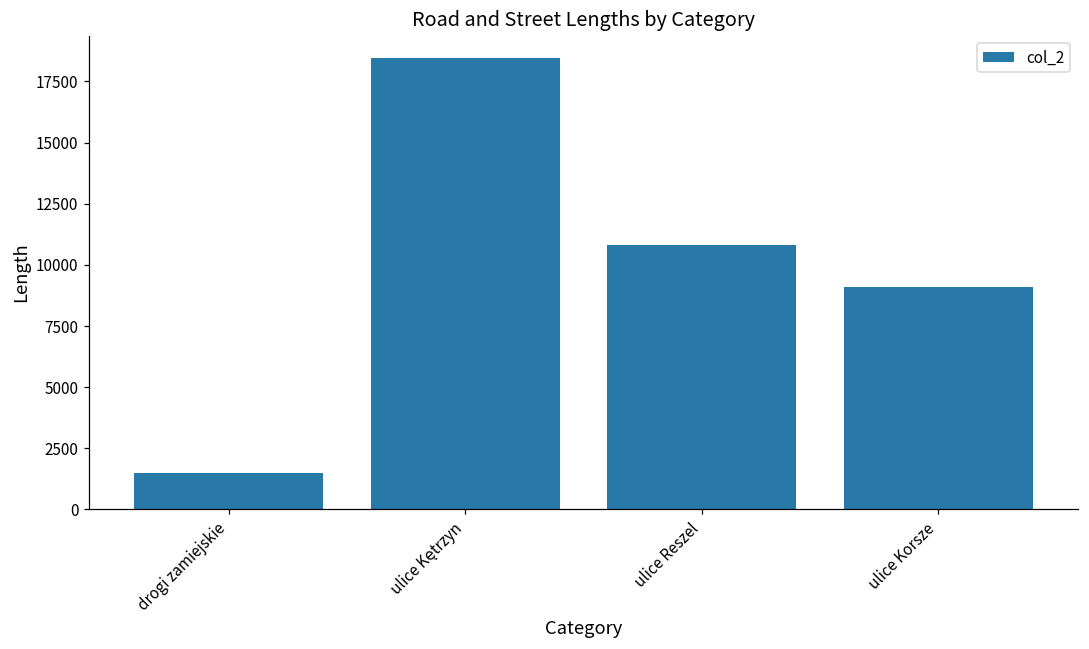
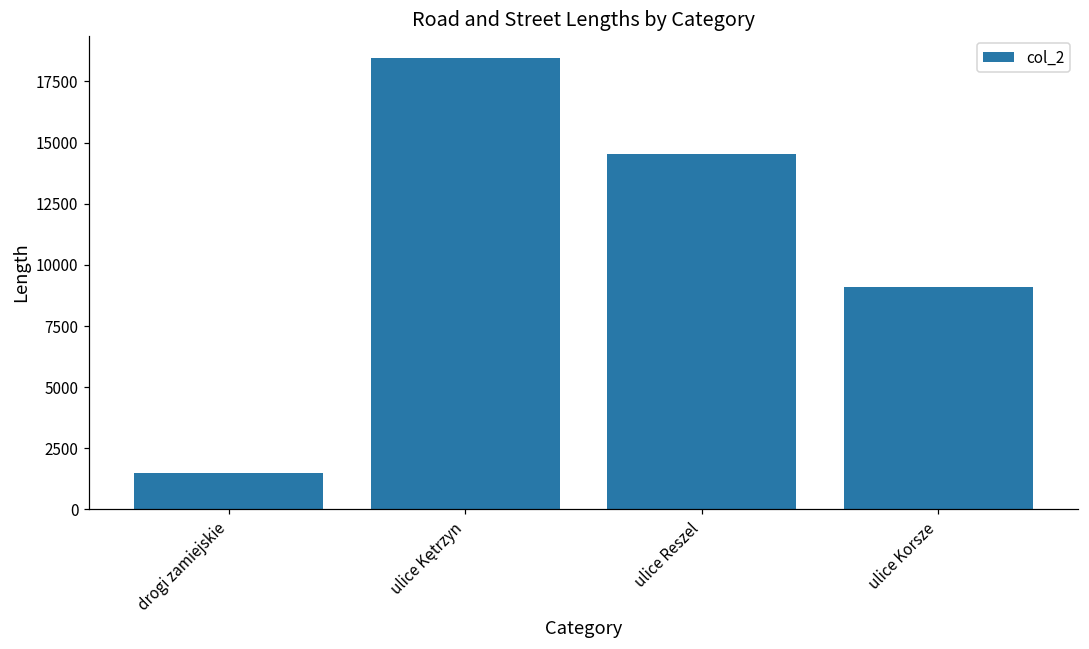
ulice Reszel: 10800 -> 14500
